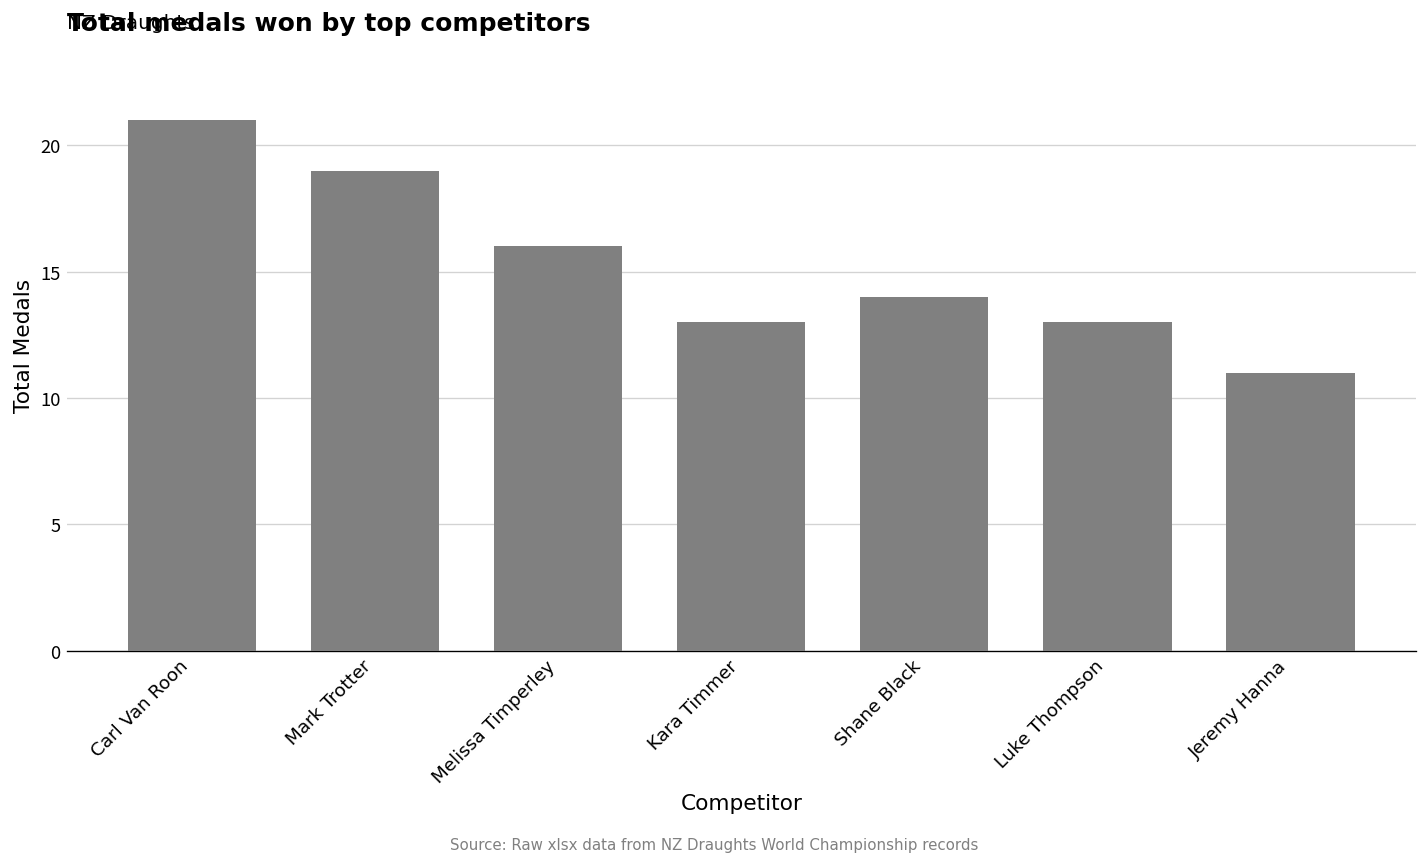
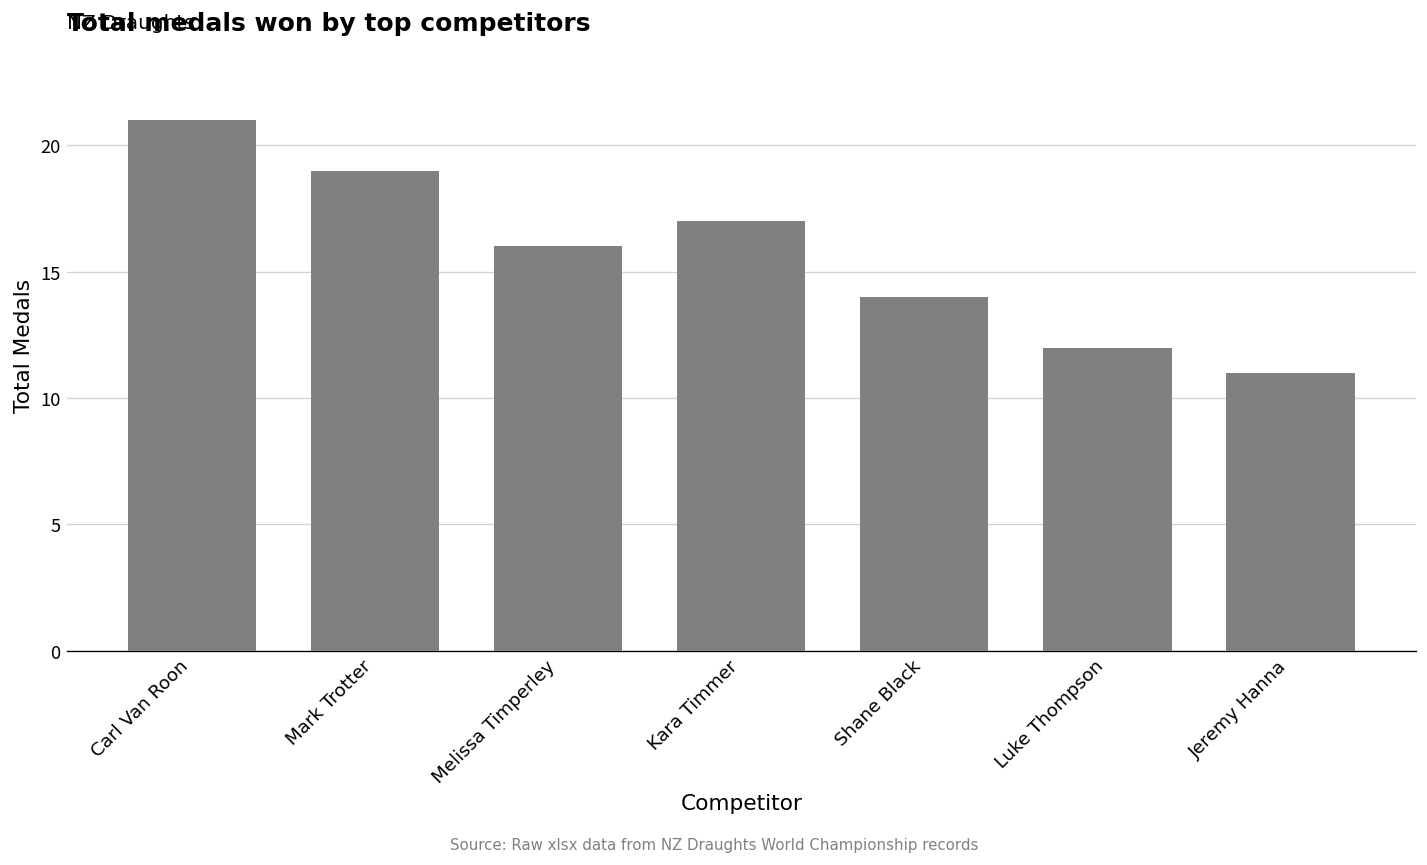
Kara Timmer: 13 -> 17
Luke Thompson: 13 -> 12
